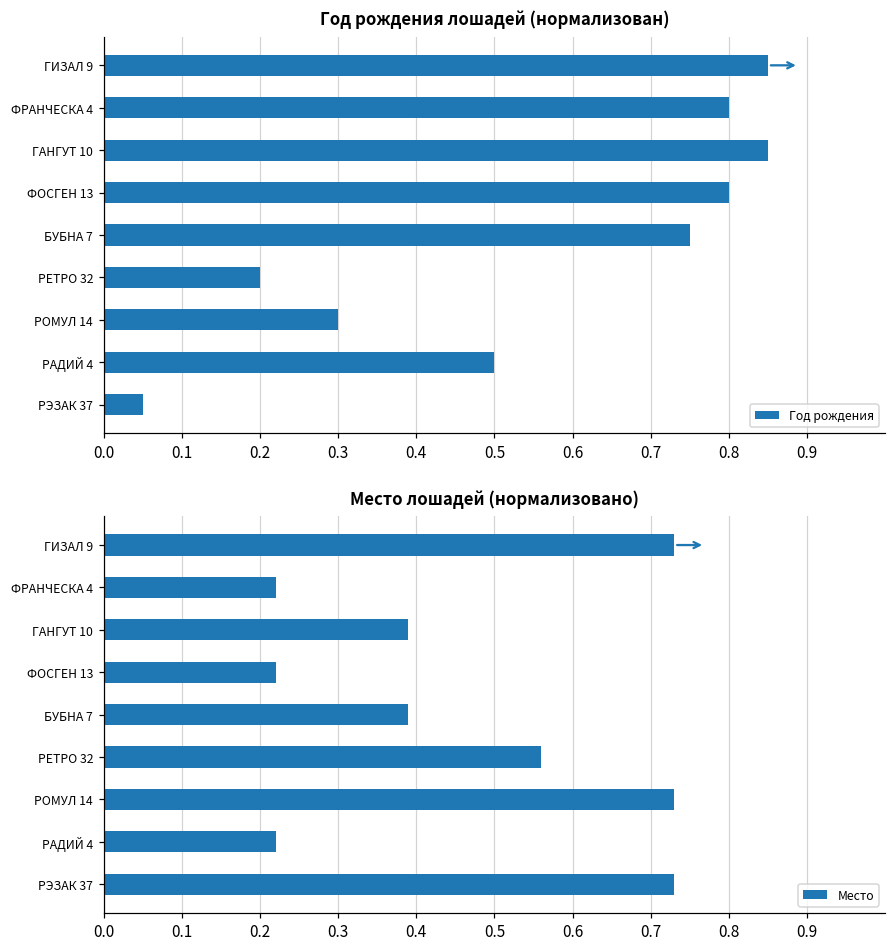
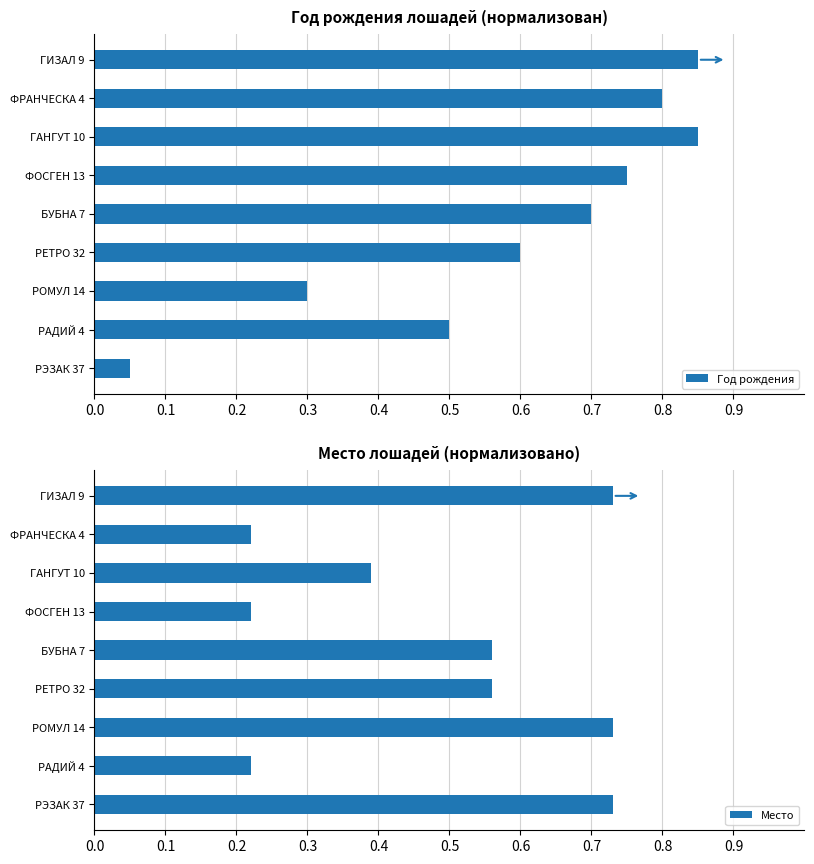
Год рождения лошадей (нормализован), ФОСГЕН 13: 0.80 -> 0.75
Год рождения лошадей (нормализован), БУБНА 7: 0.75 -> 0.70
Год рождения лошадей (нормализован), РЕТРО 32: 0.20 -> 0.60
Место лошадей (нормализовано), БУБНА 7: 0.39 -> 0.56
